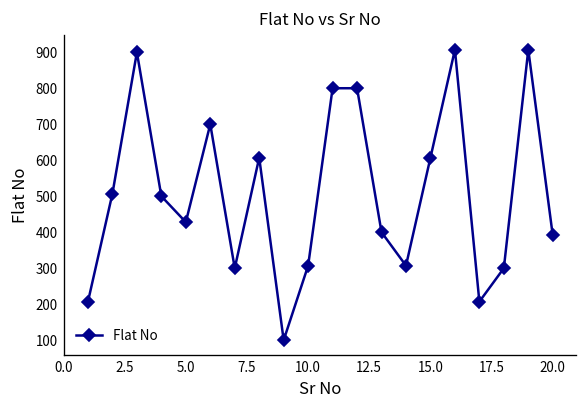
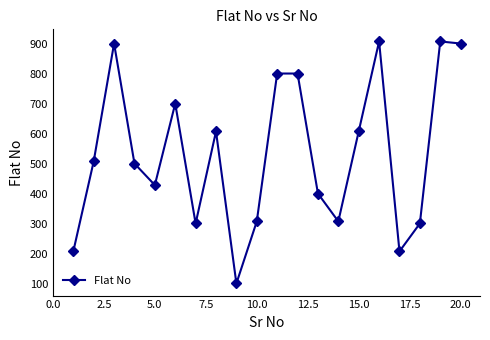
20.0: 390 -> 900
